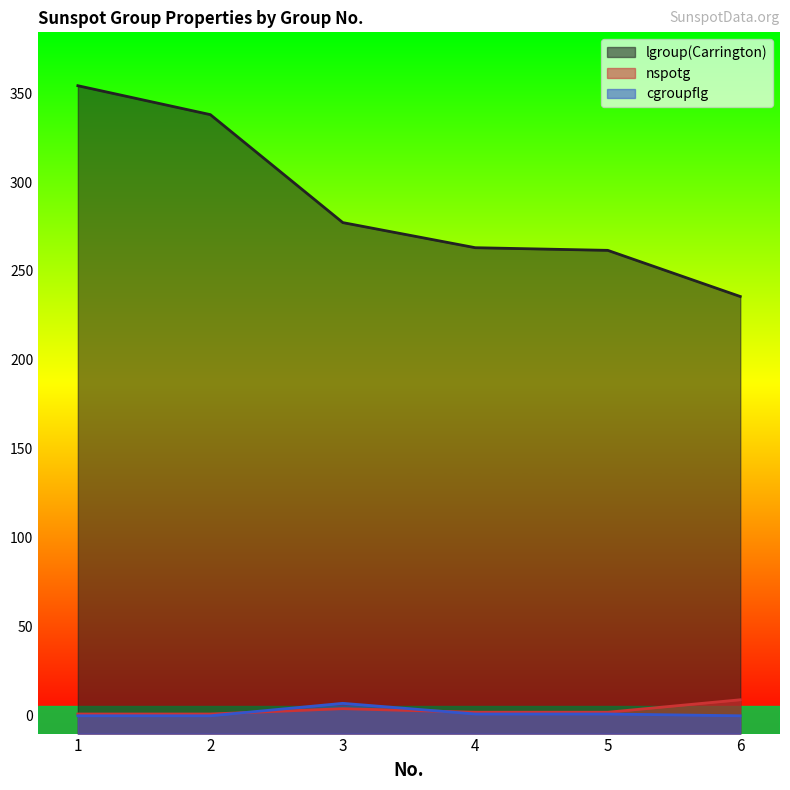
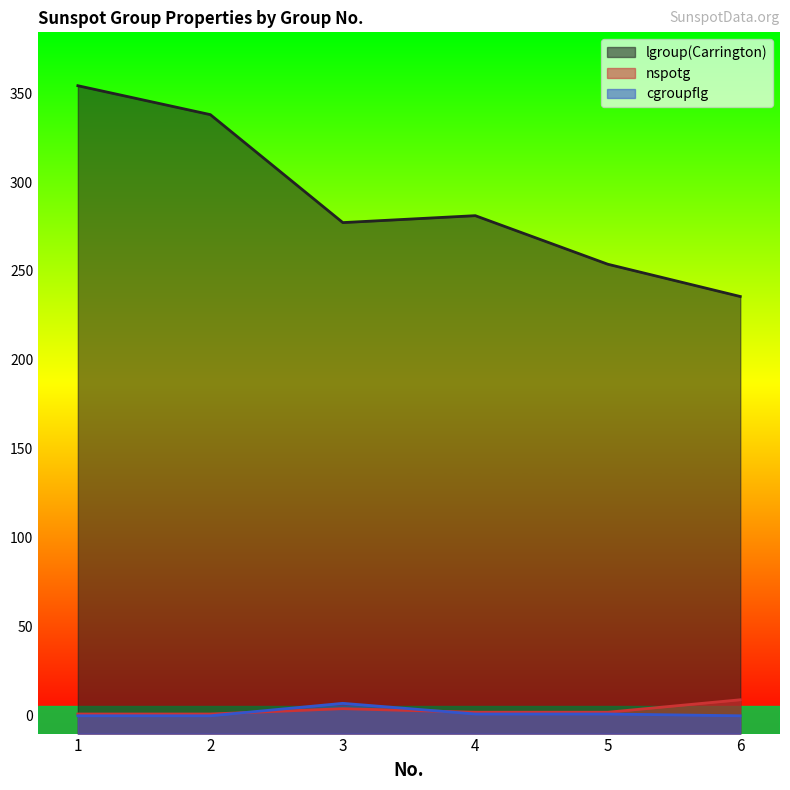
lgroup(Carrington), 4: 263 -> 281
lgroup(Carrington), 5: 262 -> 254
